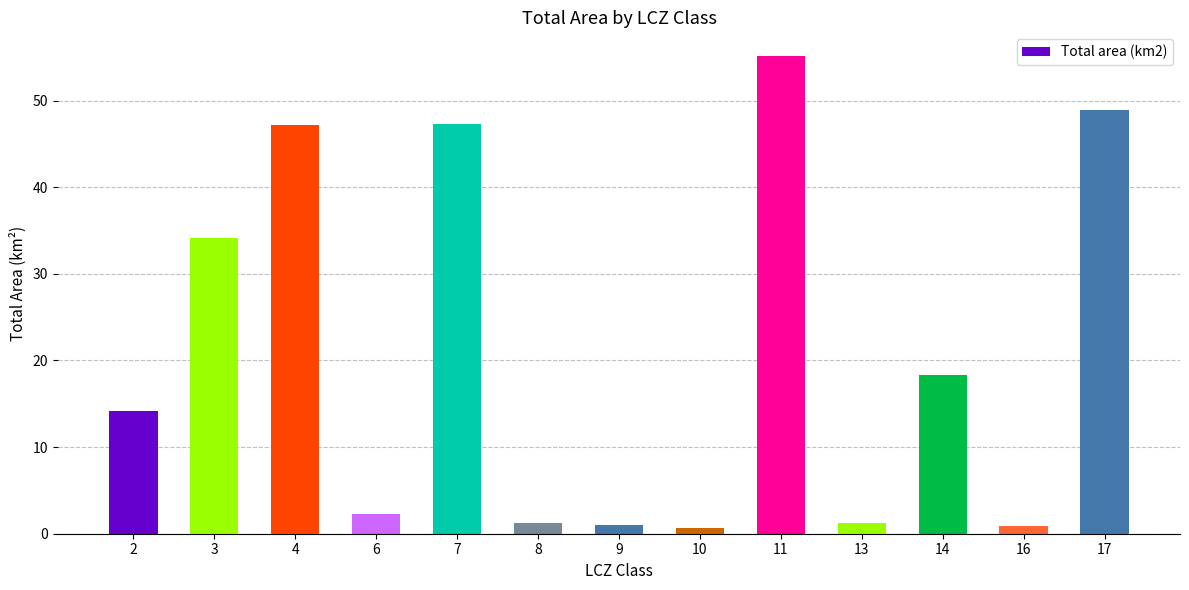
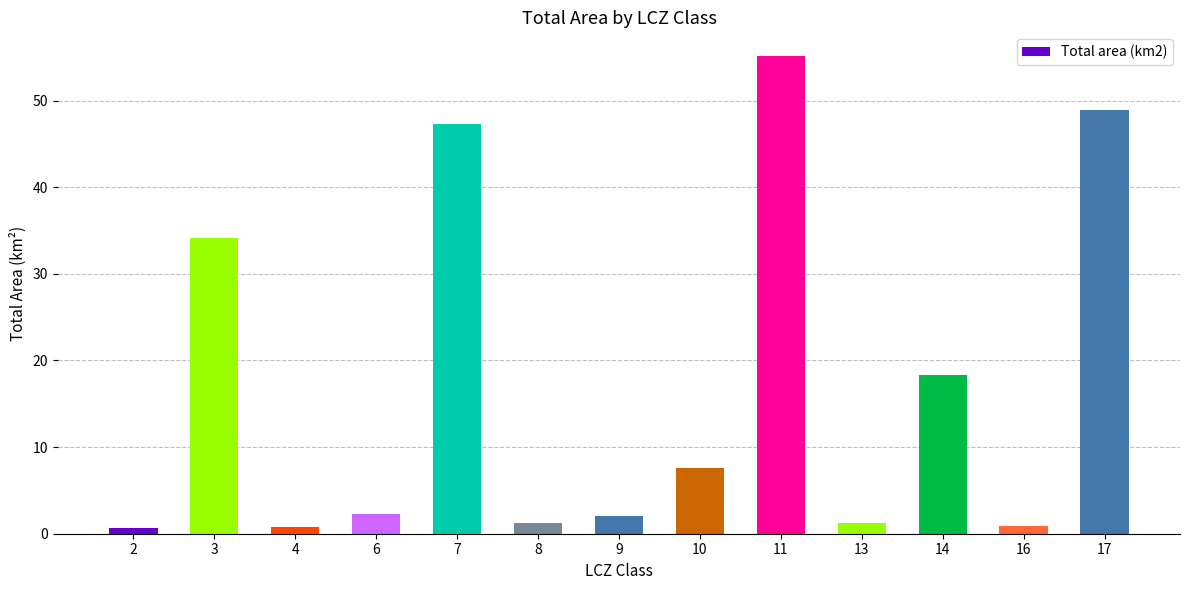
2: 14 -> 1
4: 47 -> 1
9: 1 -> 2
10: 1 -> 8
